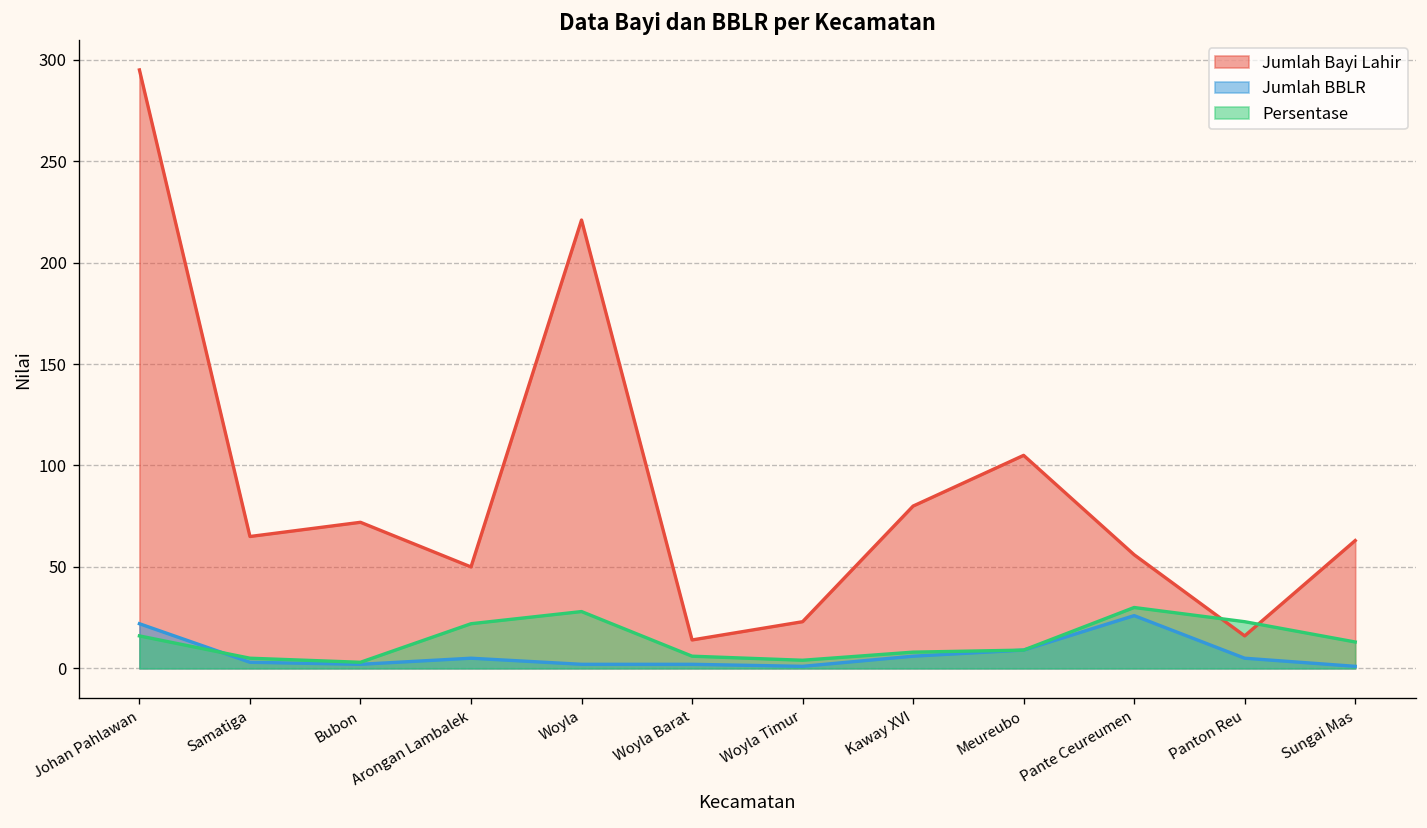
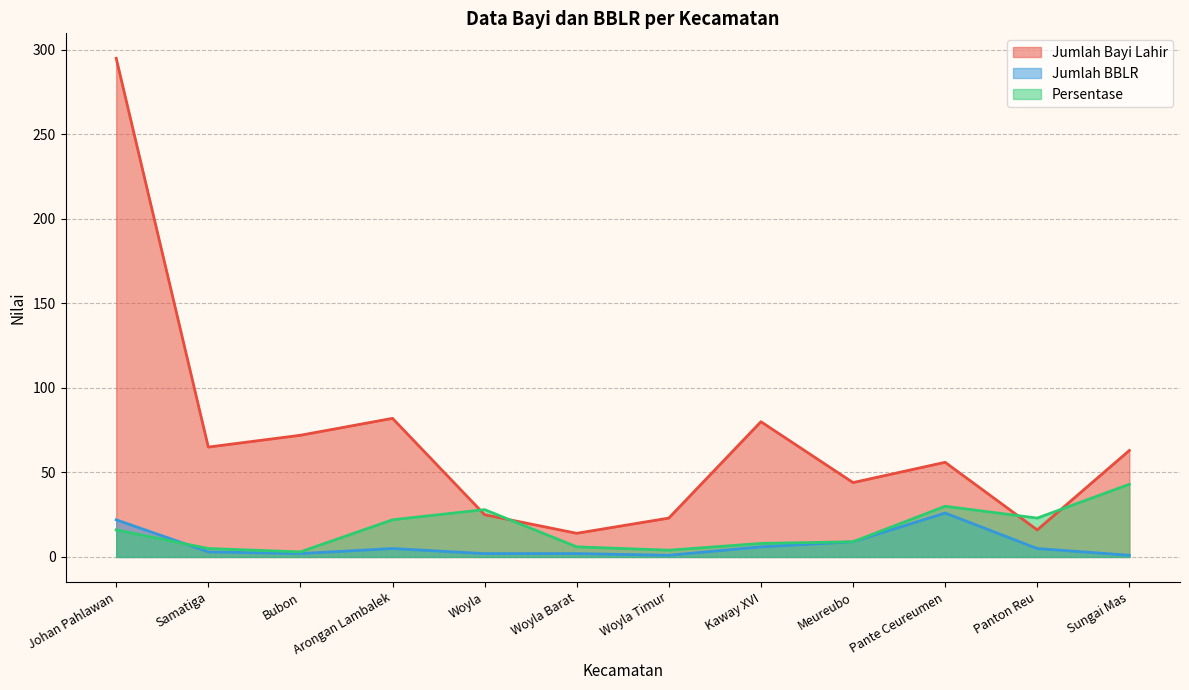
Jumlah Bayi Lahir, Arongan Lambalek: 50 -> 82
Jumlah Bayi Lahir, Woyla: 221 -> 25
Jumlah Bayi Lahir, Meureubo: 105 -> 44
Persentase, Sungai Mas: 13 -> 43
